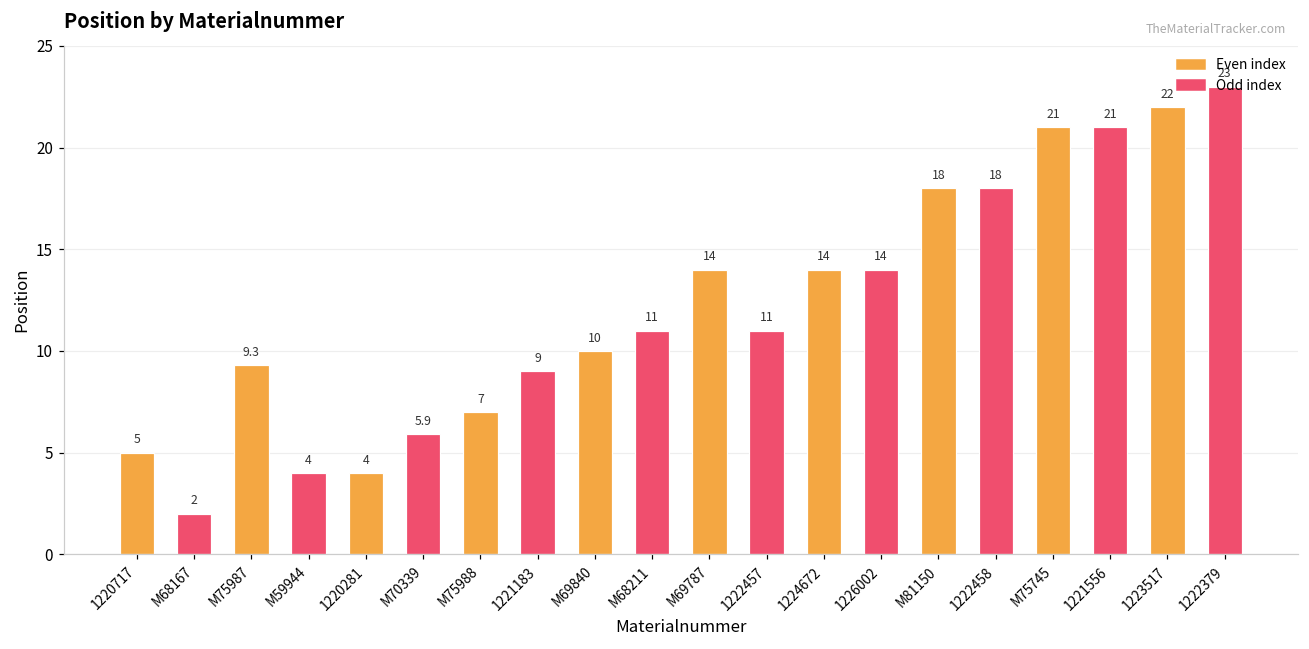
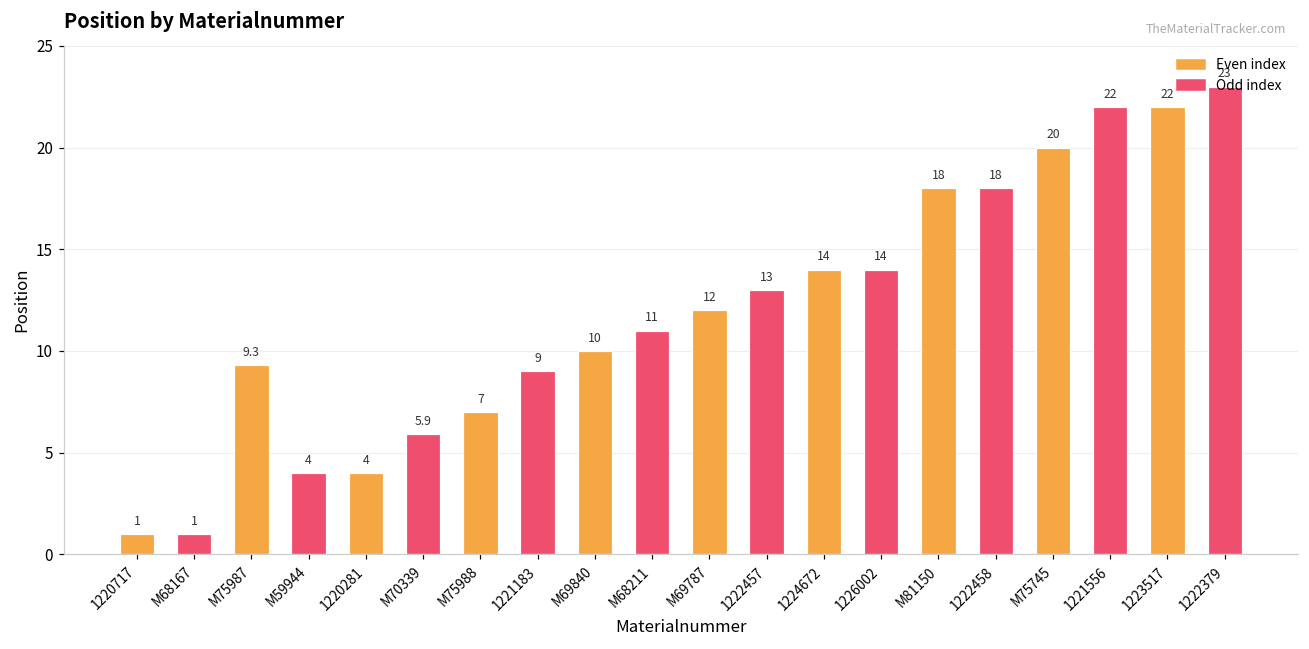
1220717: 5 -> 1
M68167: 2 -> 1
M69787: 14 -> 12
1222457: 11 -> 13
M75745: 21 -> 20
1221556: 21 -> 22
